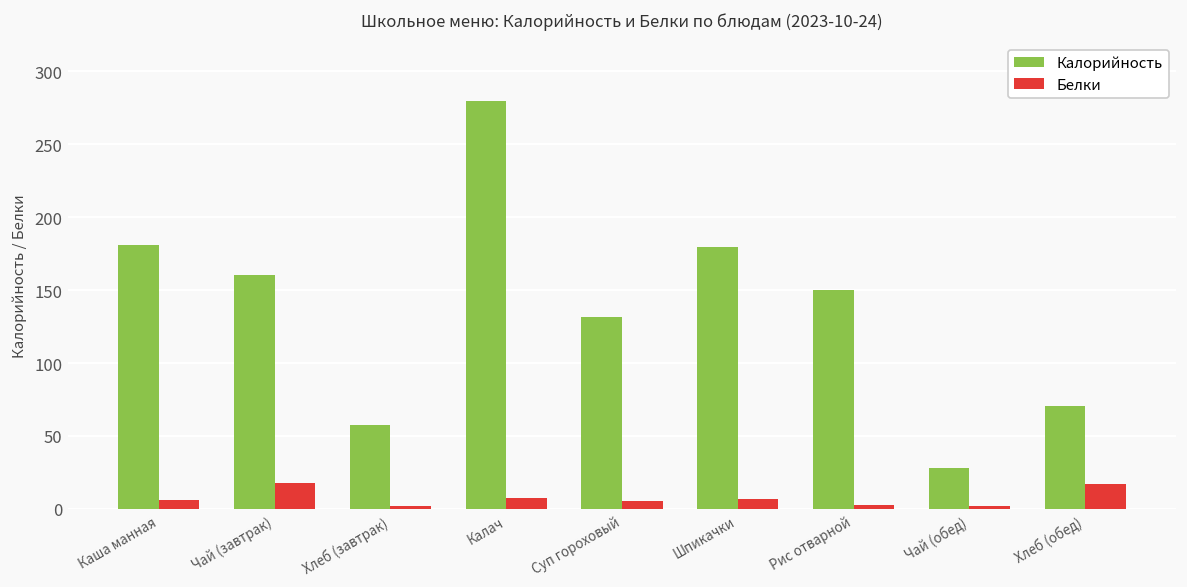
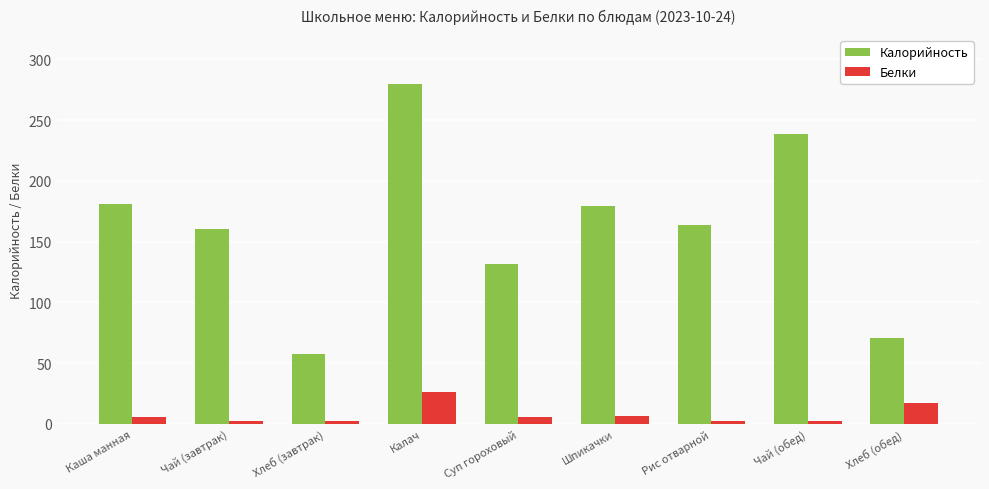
Белки, Чай (завтрак): 18 -> 2
Белки, Калач: 8 -> 26
Калорийность, Рис отварной: 150 -> 163
Калорийность, Чай (обед): 28 -> 238
